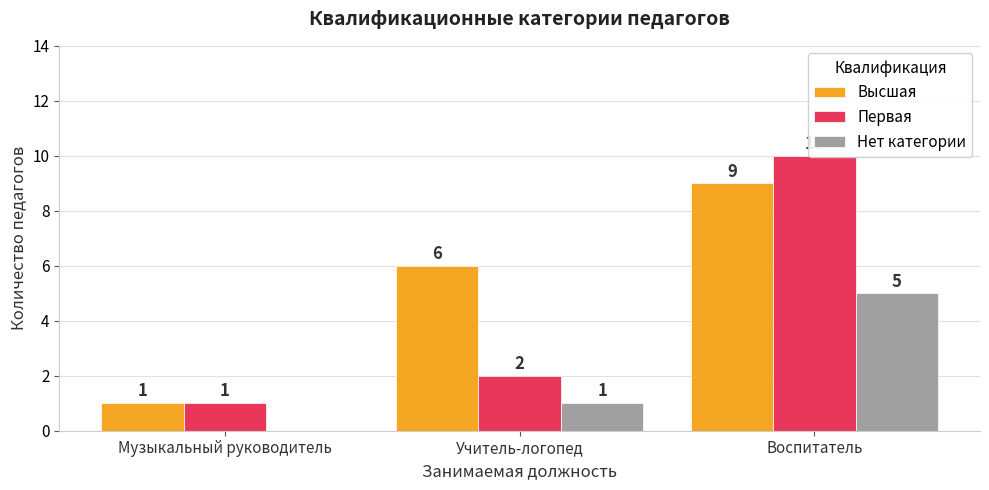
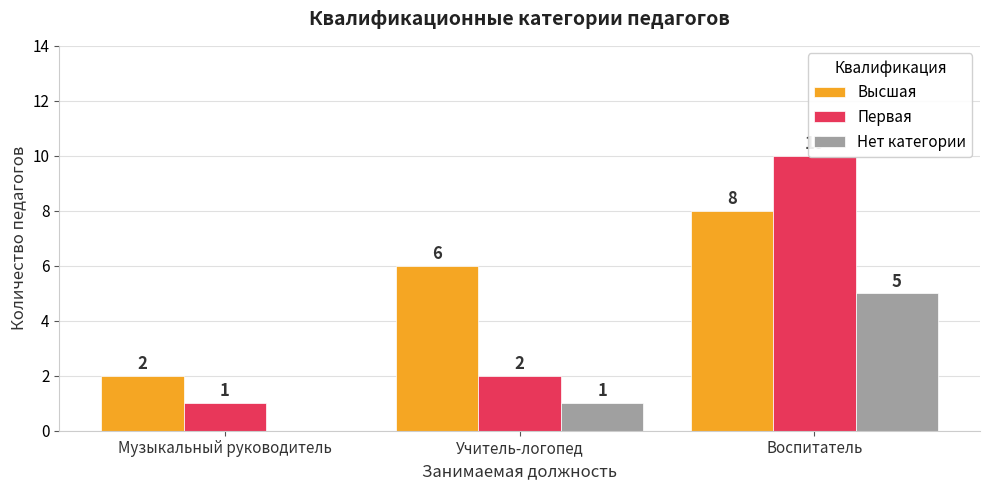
Высшая, Музыкальный руководитель: 1 -> 2
Высшая, Воспитатель: 9 -> 8
